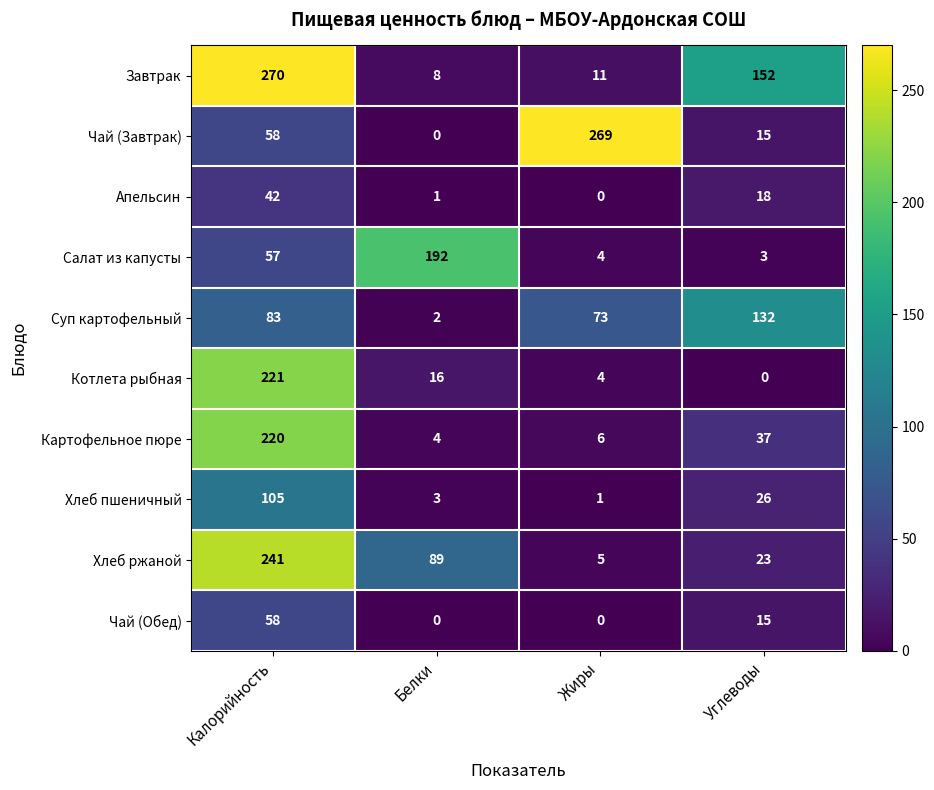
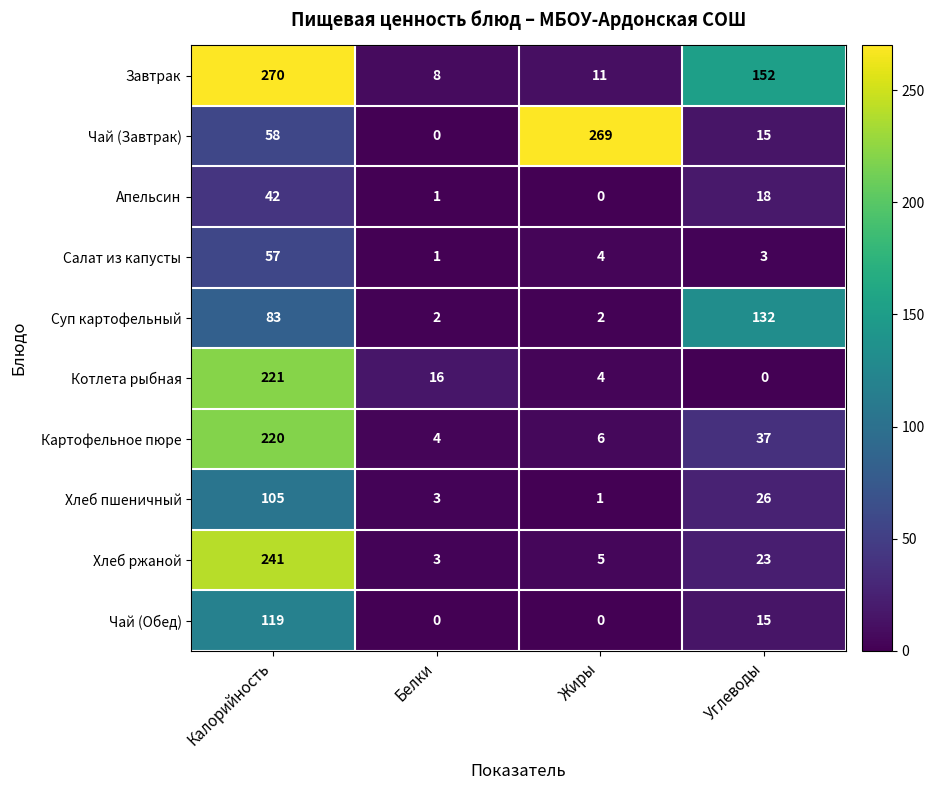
Салат из капусты, Белки: 192 -> 1
Суп картофельный, Жиры: 73 -> 2
Хлеб ржаной, Белки: 89 -> 3
Чай (Обед), Калорийность: 58 -> 119
